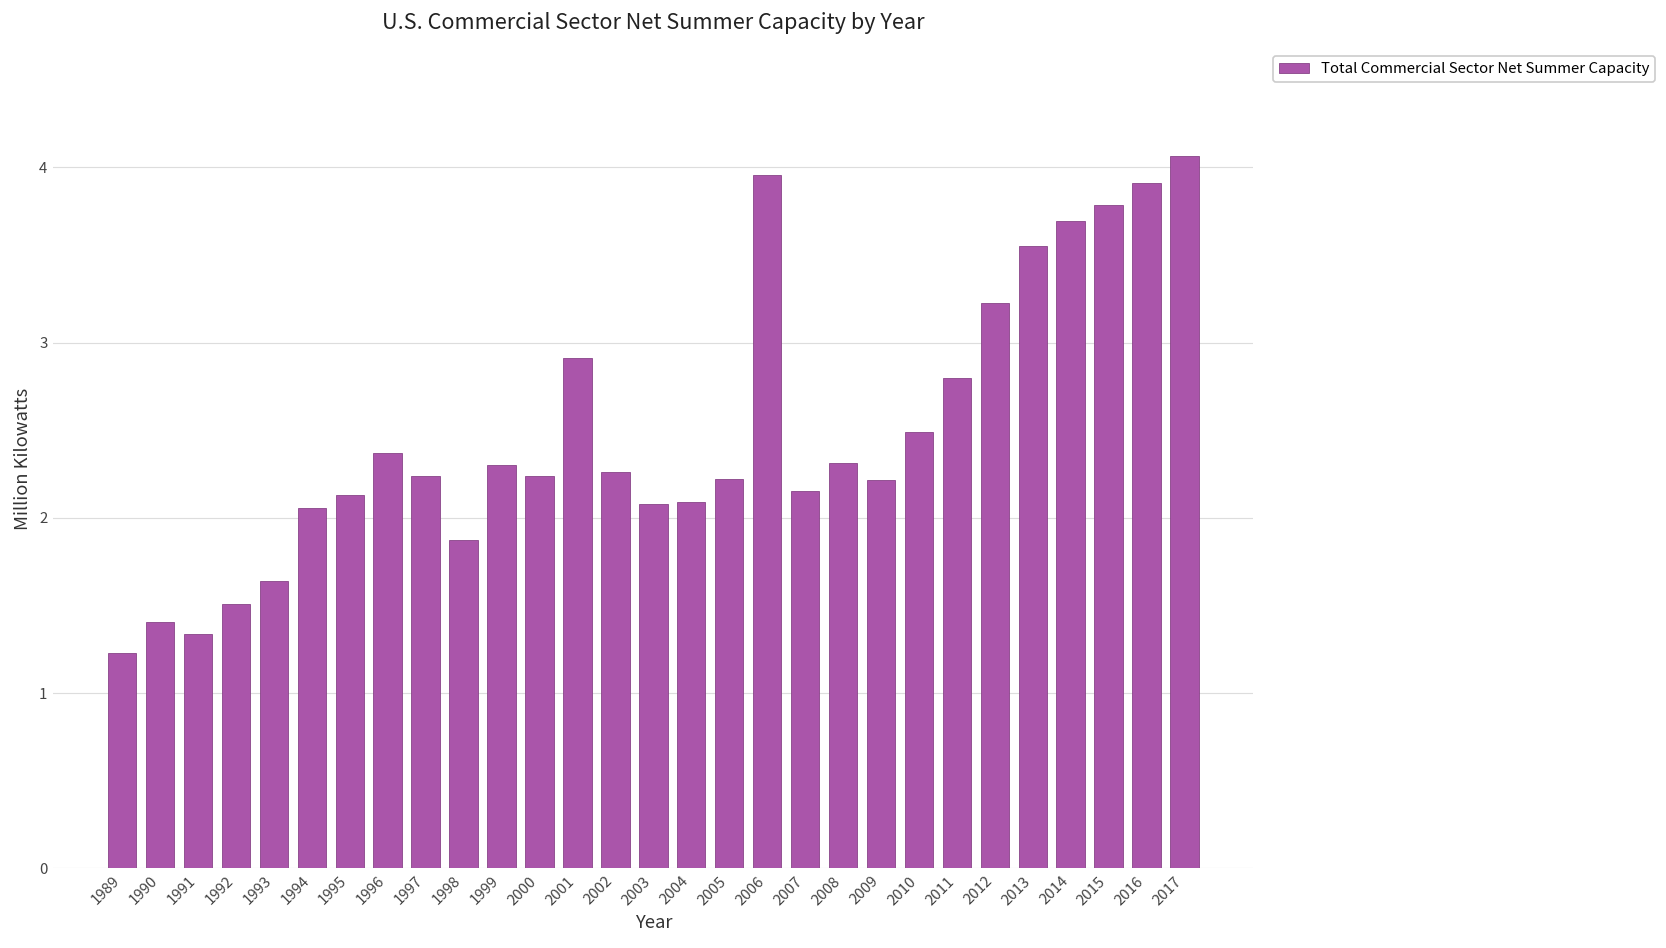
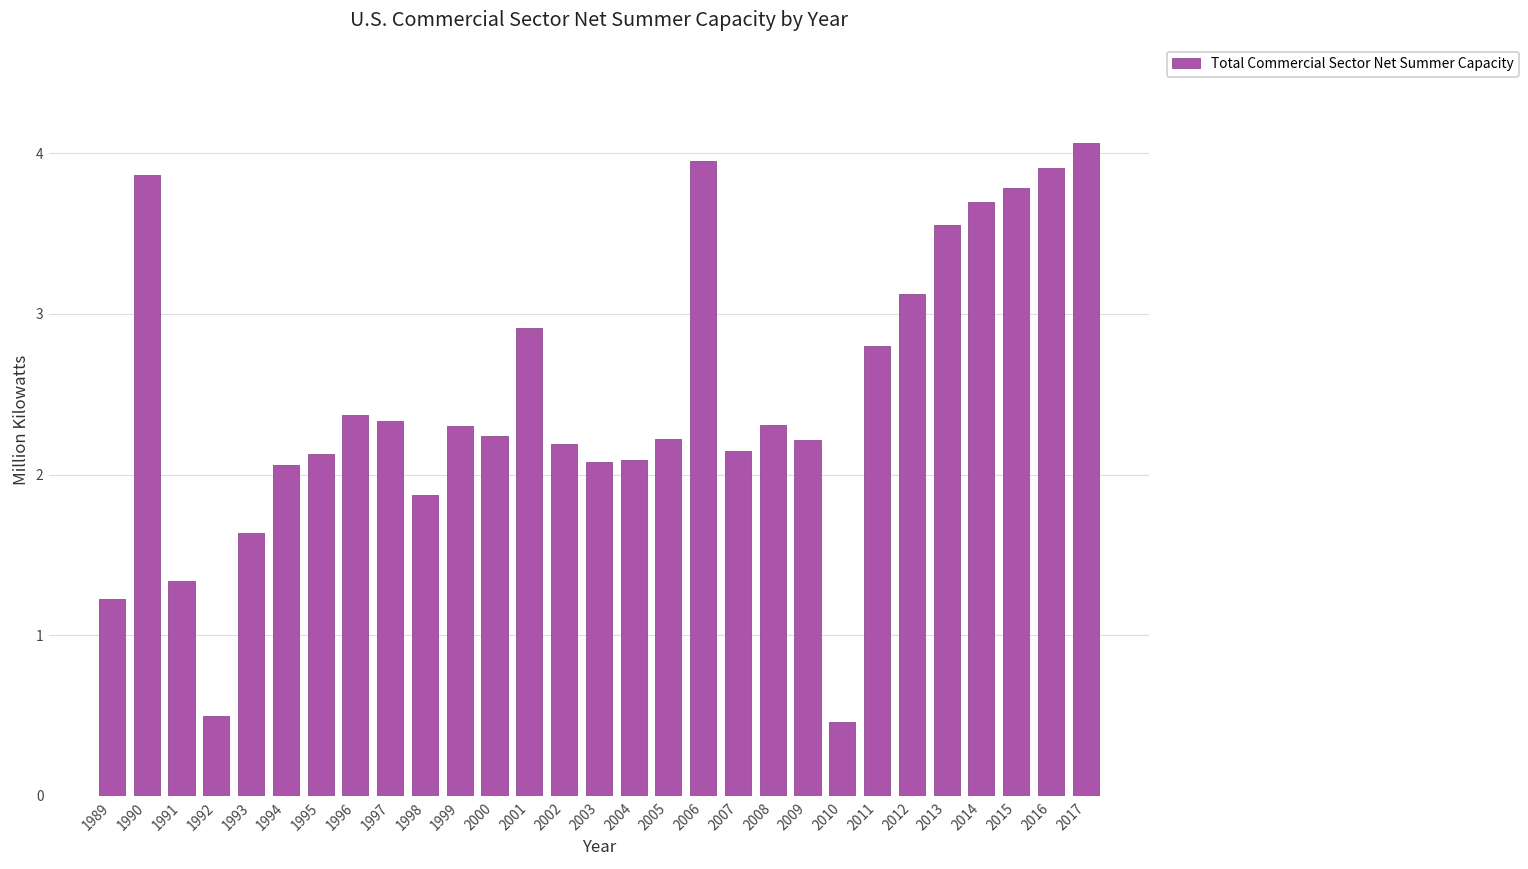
1990: 1.41 -> 3.87
1992: 1.51 -> 0.50
1997: 2.24 -> 2.33
2002: 2.26 -> 2.19
2010: 2.49 -> 0.46
2012: 3.22 -> 3.13
